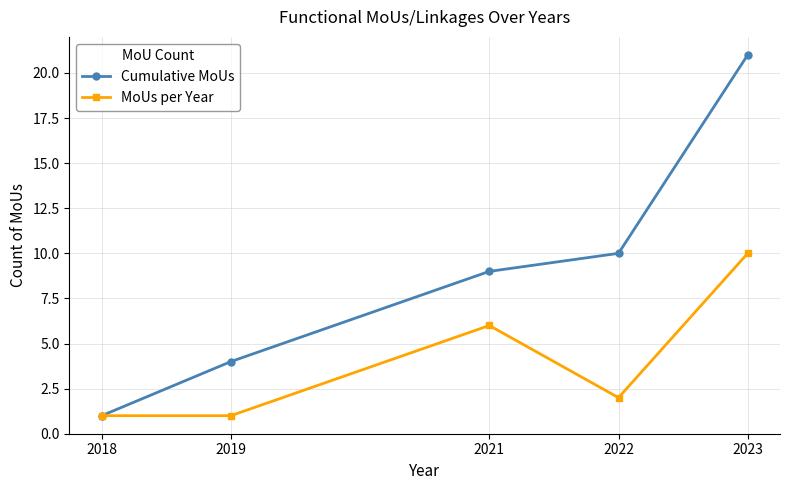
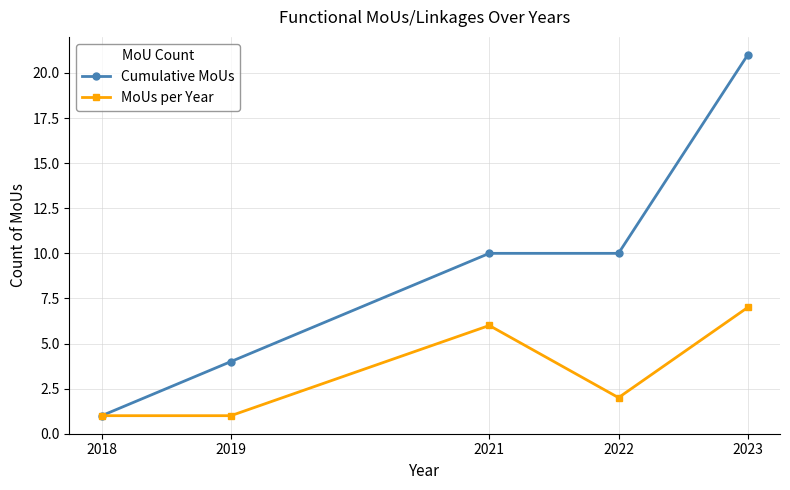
Cumulative MoUs, 2021: 9 -> 10
MoUs per Year, 2023: 10 -> 7
